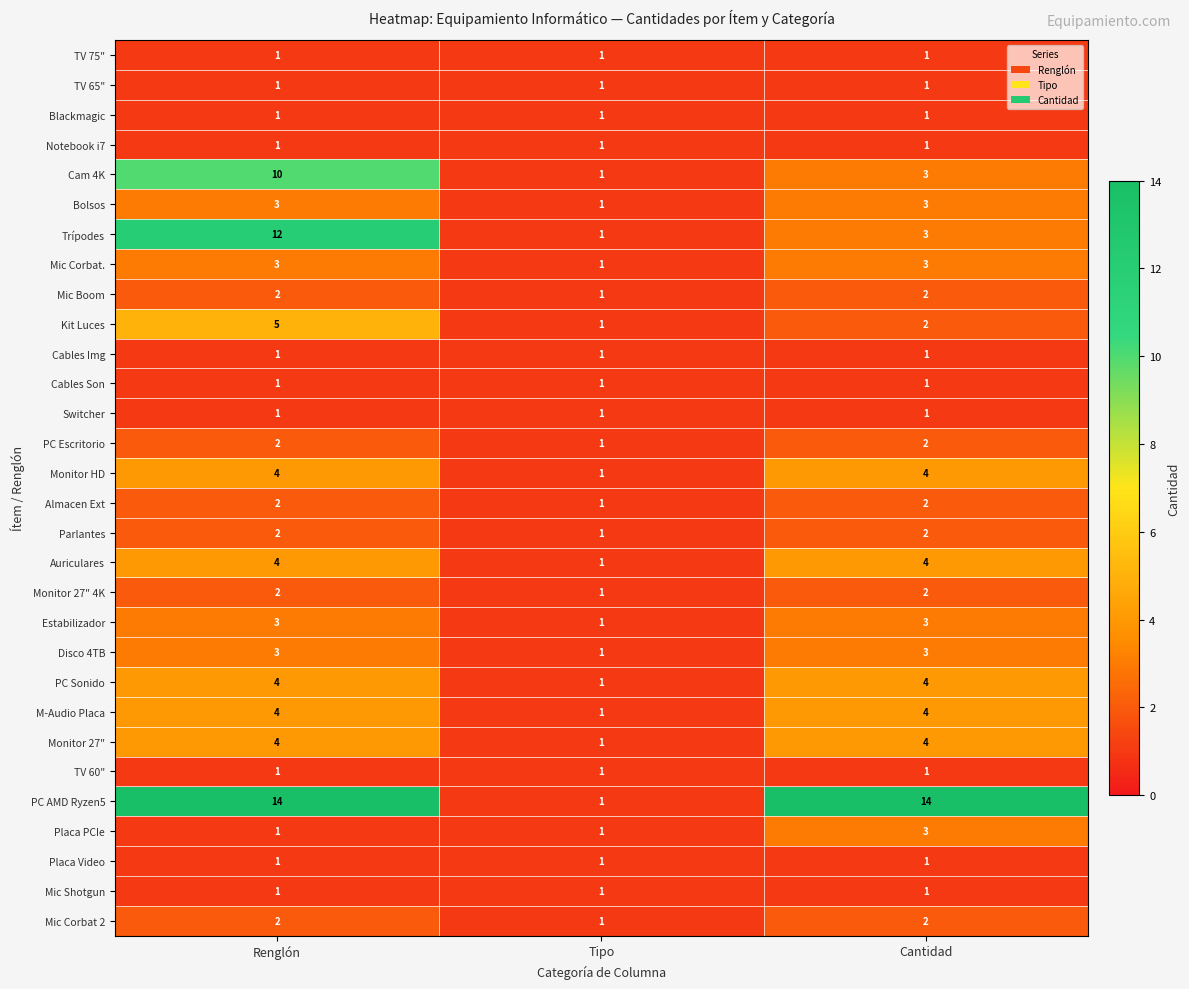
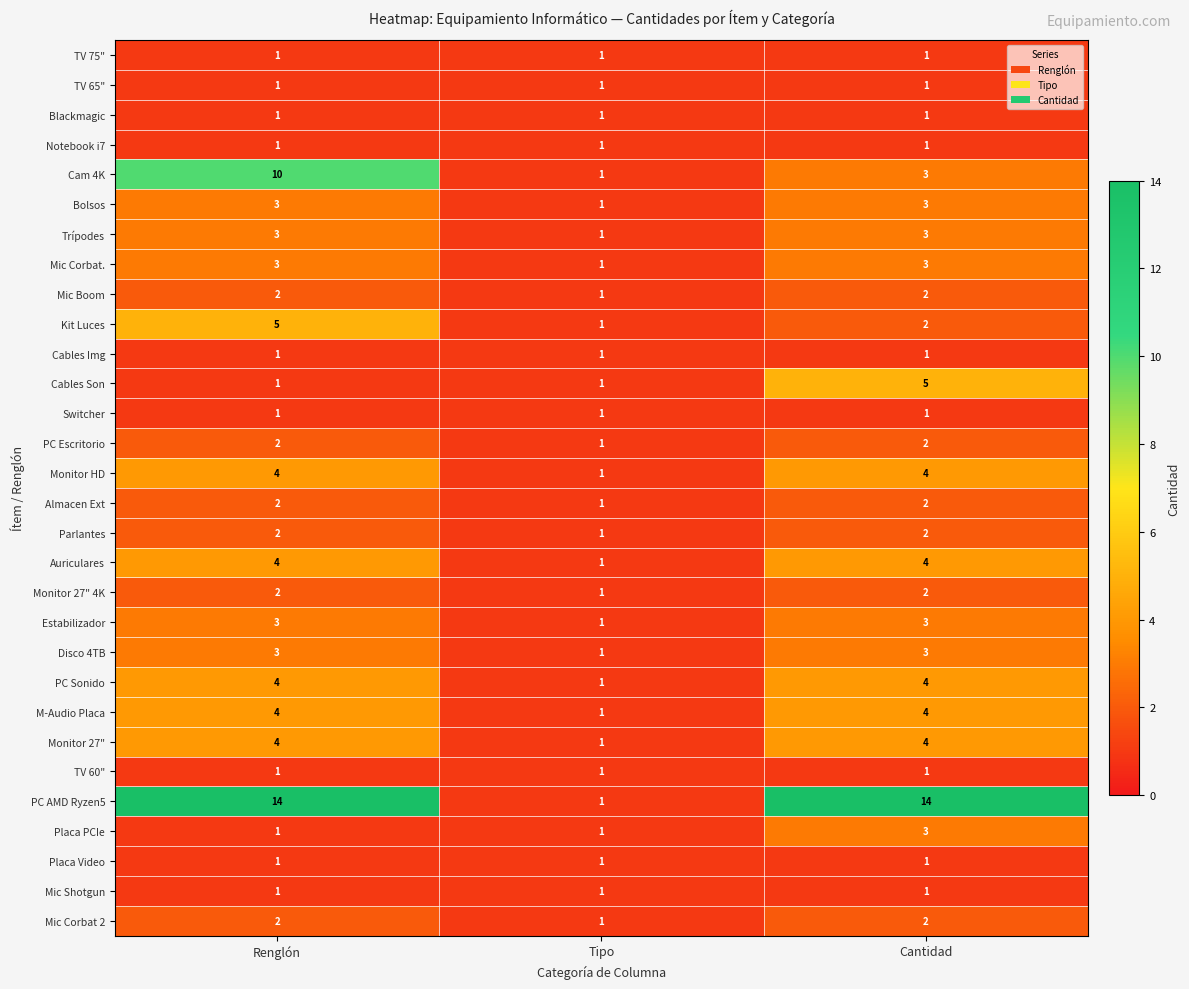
Trípodes, Renglón: 12 -> 3
Cables Son, Cantidad: 1 -> 5
